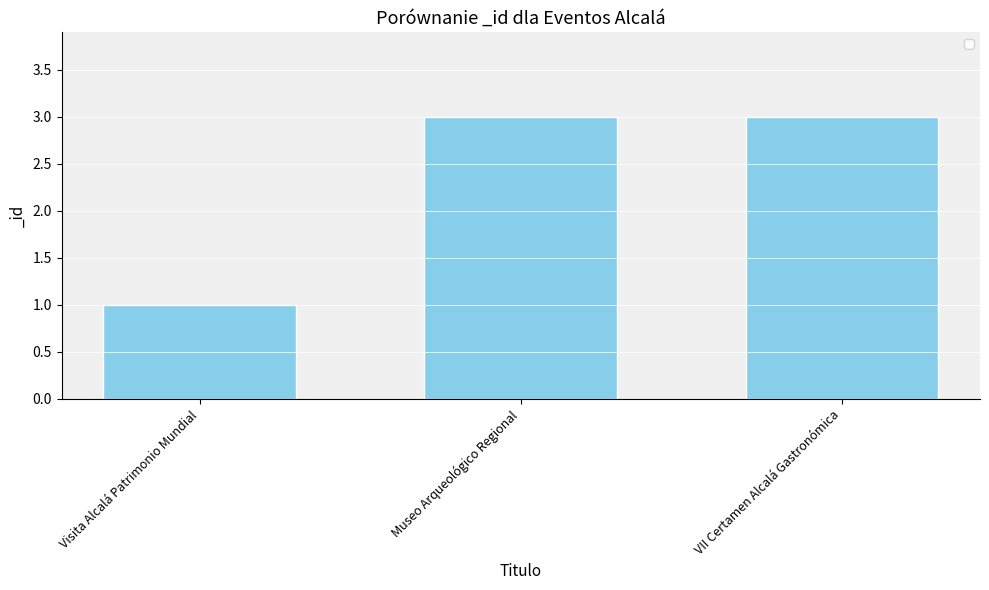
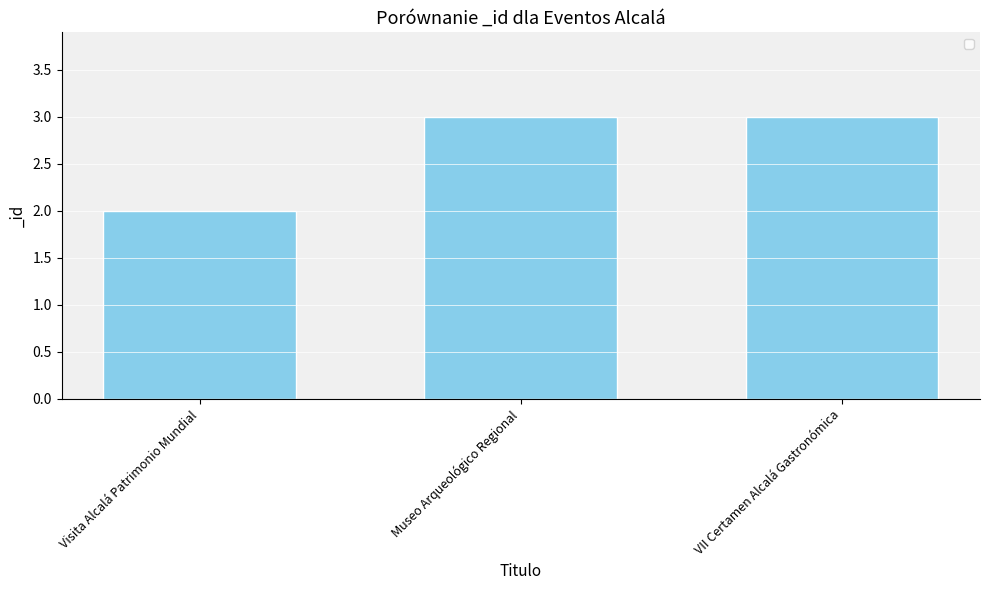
Visita Alcalá Patrimonio Mundial: 1 -> 2
